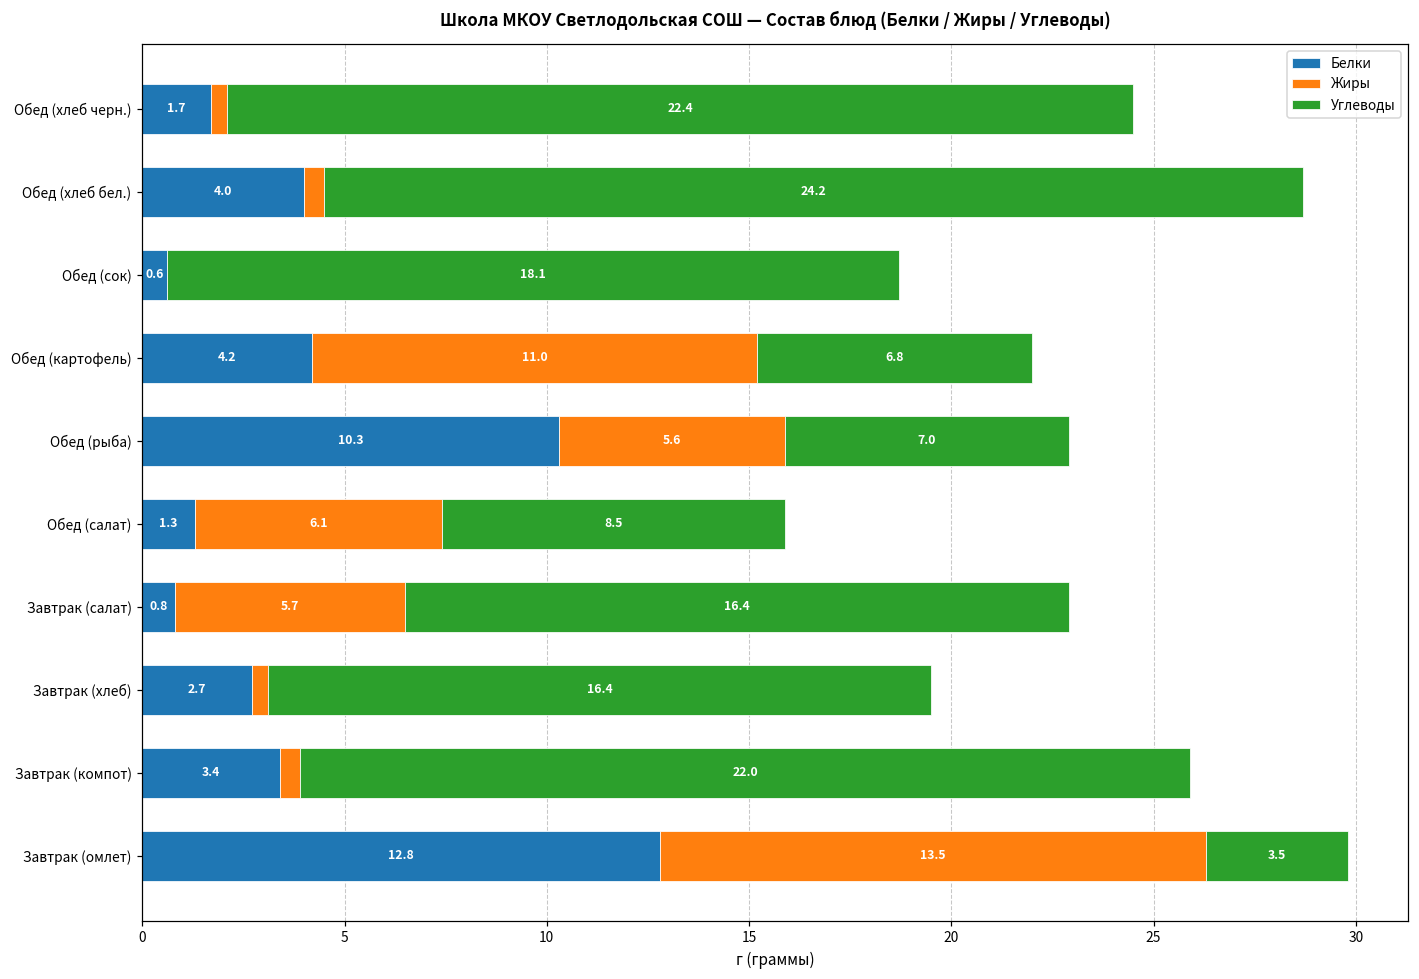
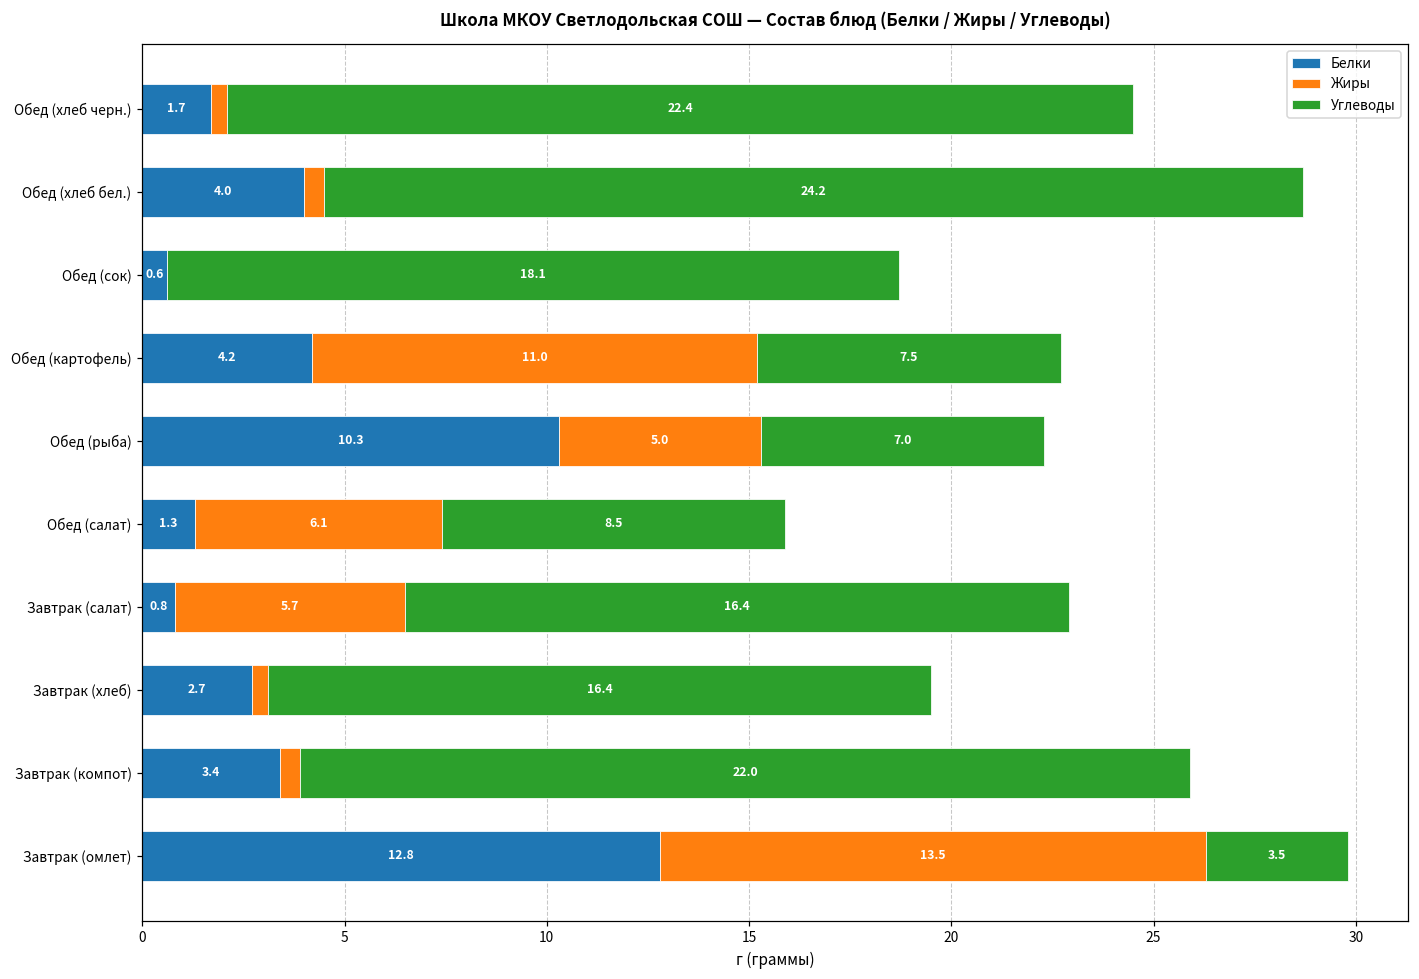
Углеводы, Обед (картофель): 6.8 -> 7.5
Жиры, Обед (рыба): 5.6 -> 5.0
